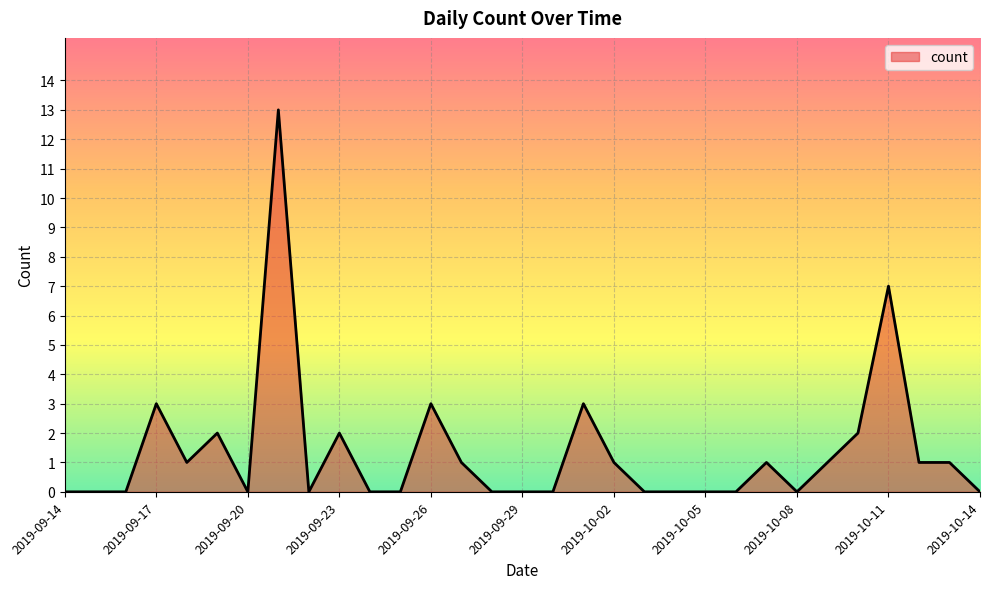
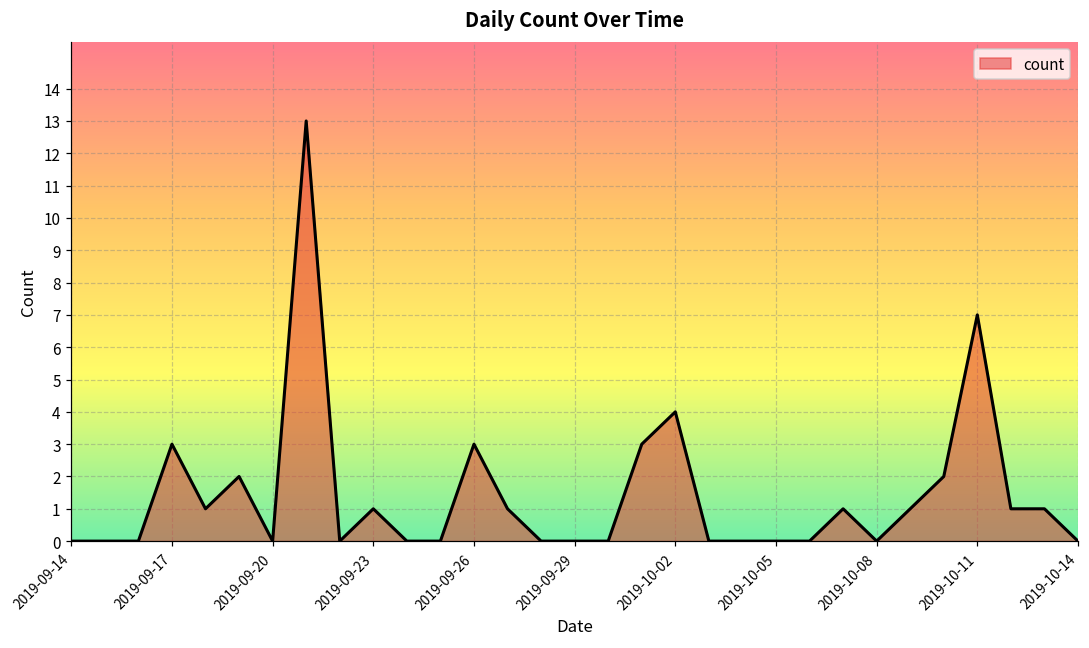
2019-09-23: 2 -> 1
2019-10-02: 1 -> 4
